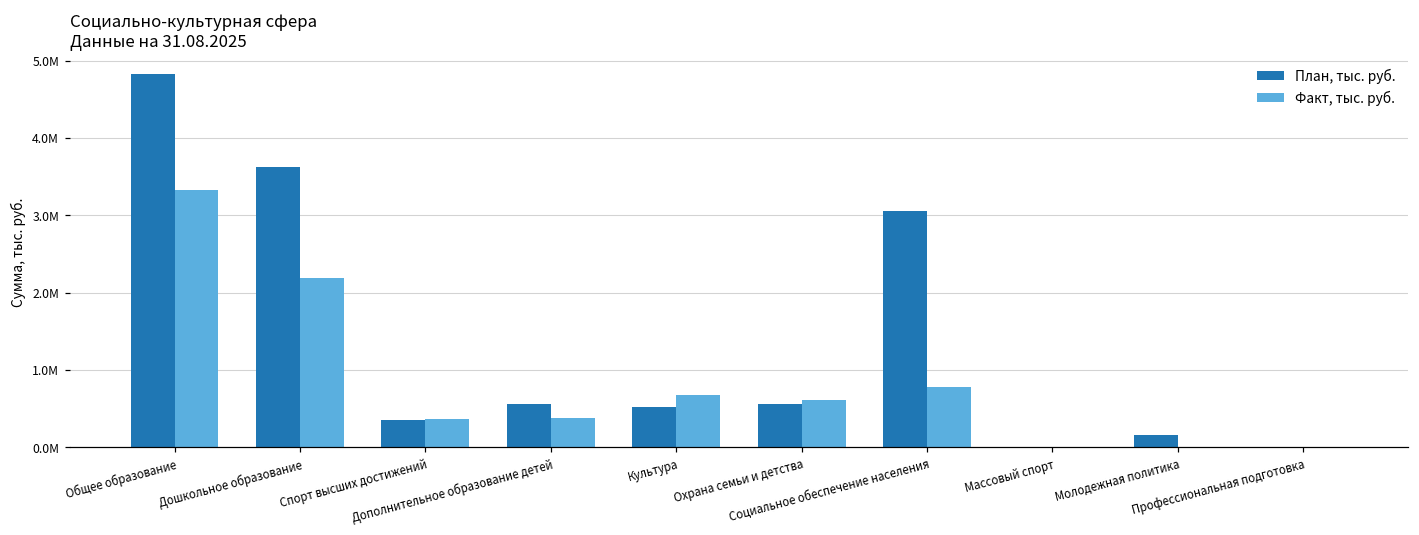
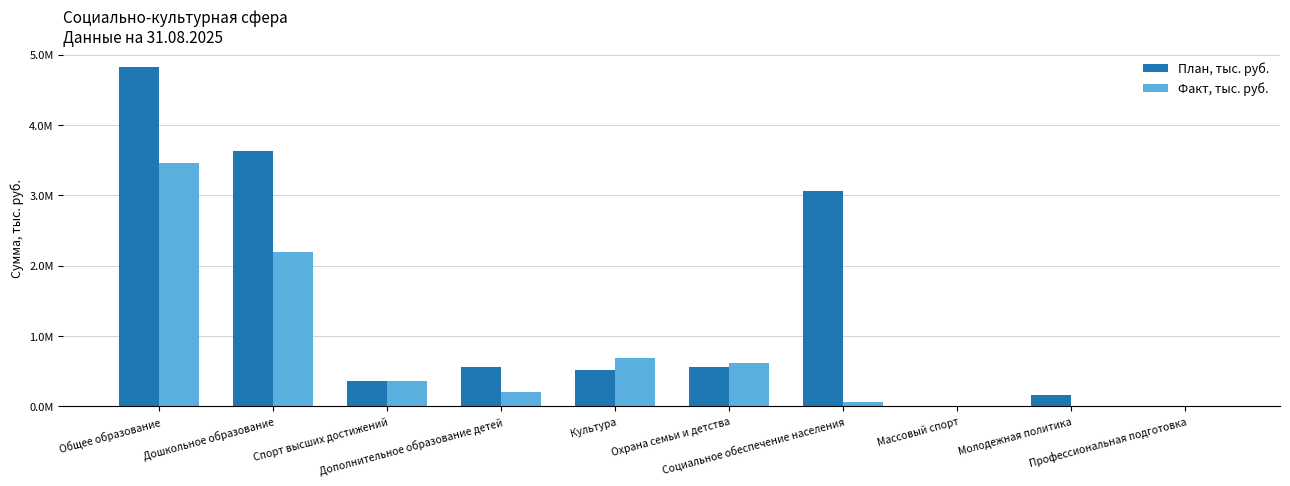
Факт, тыс. руб., Общее образование: 3300000 -> 3500000
Факт, тыс. руб., Дополнительное образование детей: 400000 -> 200000
Факт, тыс. руб., Социальное обеспечение населения: 800000 -> 100000
